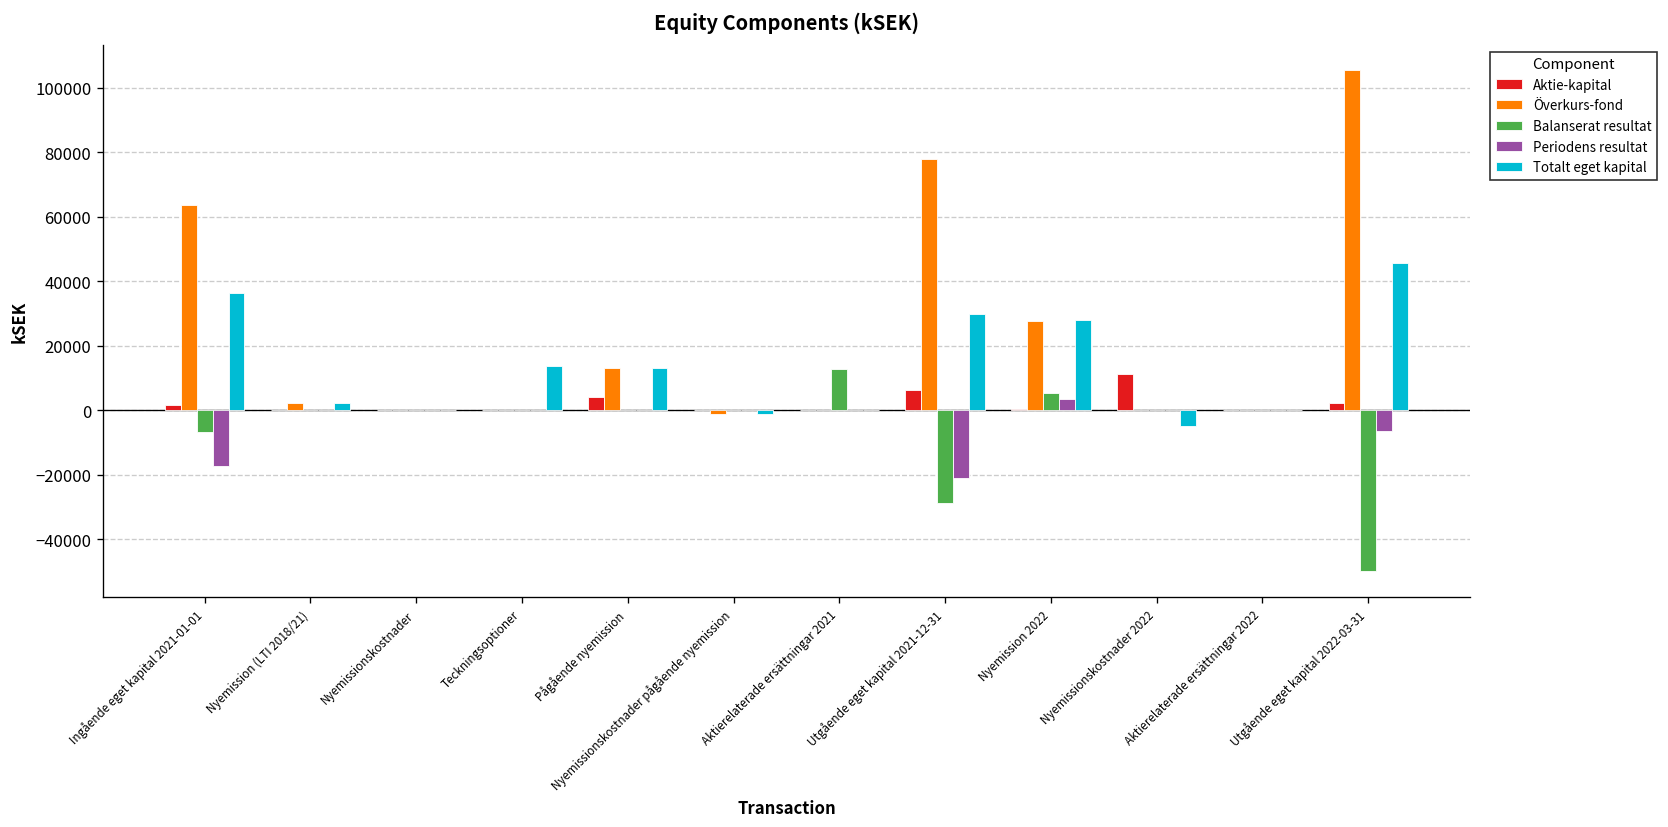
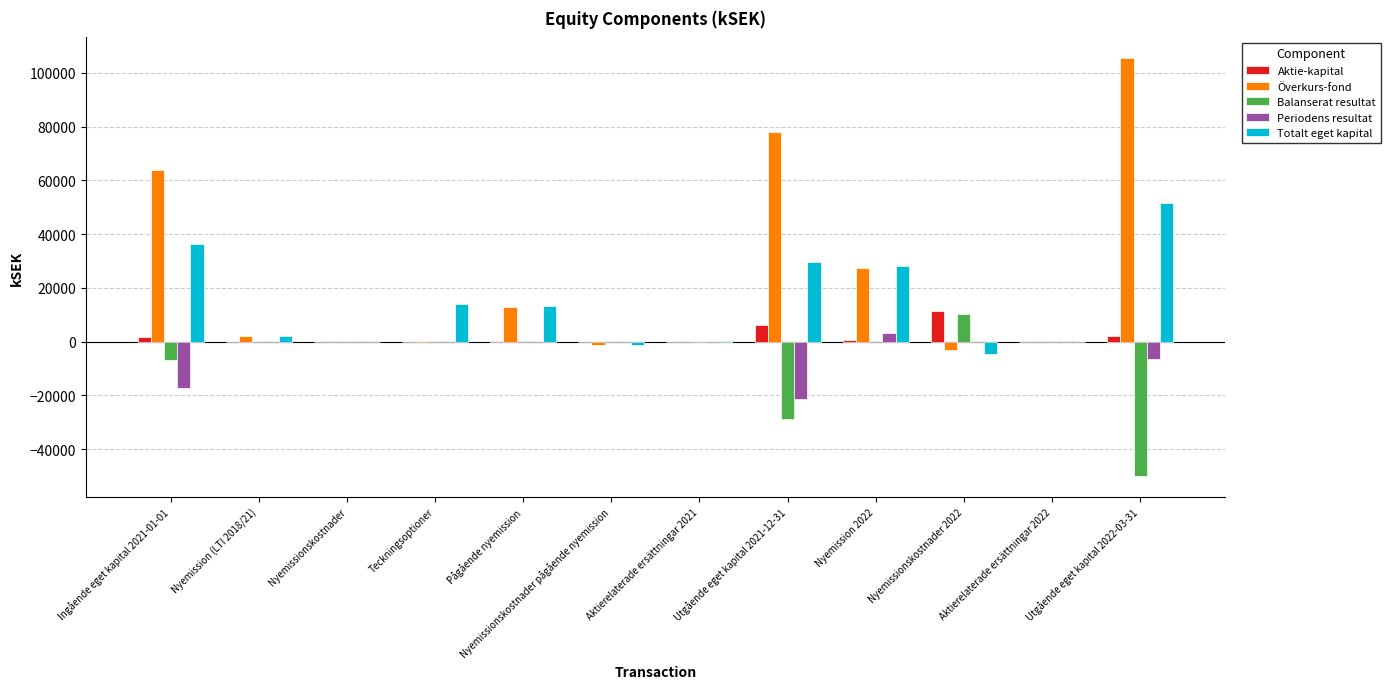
Aktie-kapital, Pågående nyemission: 4000 -> 0
Balanserat resultat, Aktierelaterade ersättningar 2021: 13000 -> 0
Balanserat resultat, Nyemission 2022: 5000 -> 0
Överkurs-fond, Nyemissionskostnader 2022: 0 -> -3000
Balanserat resultat, Nyemissionskostnader 2022: 0 -> 10000
Totalt eget kapital, Utgående eget kapital 2022-03-31: 46000 -> 51000
